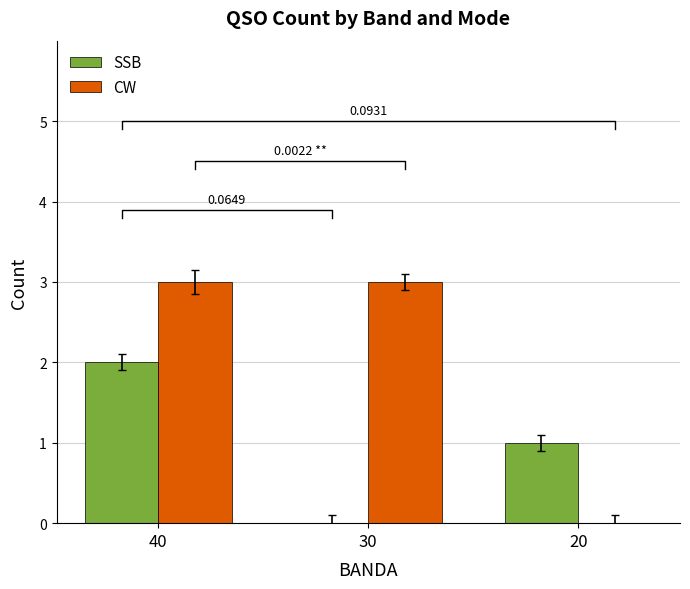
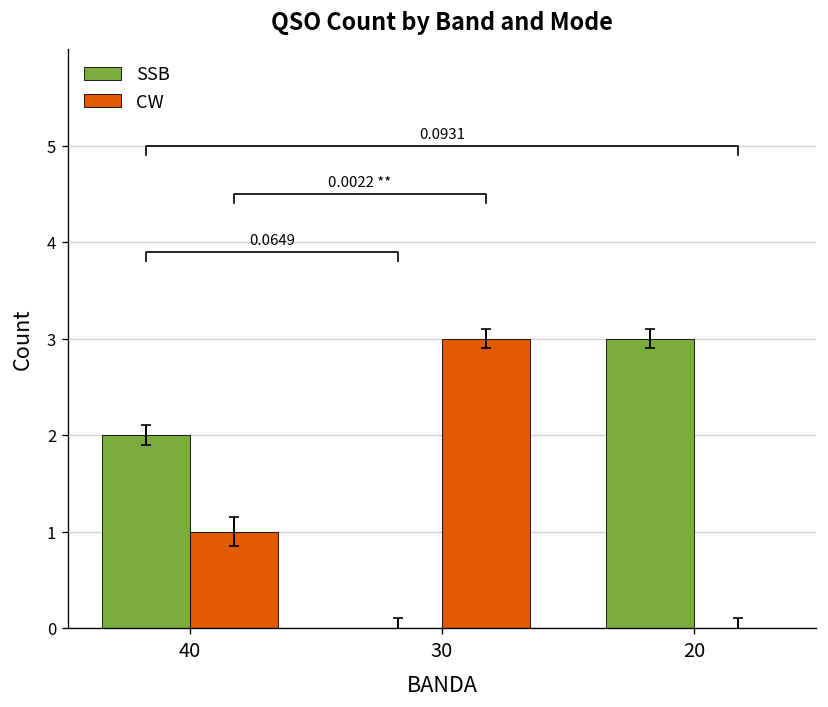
CW, 40: 3 -> 1
SSB, 20: 1 -> 3
